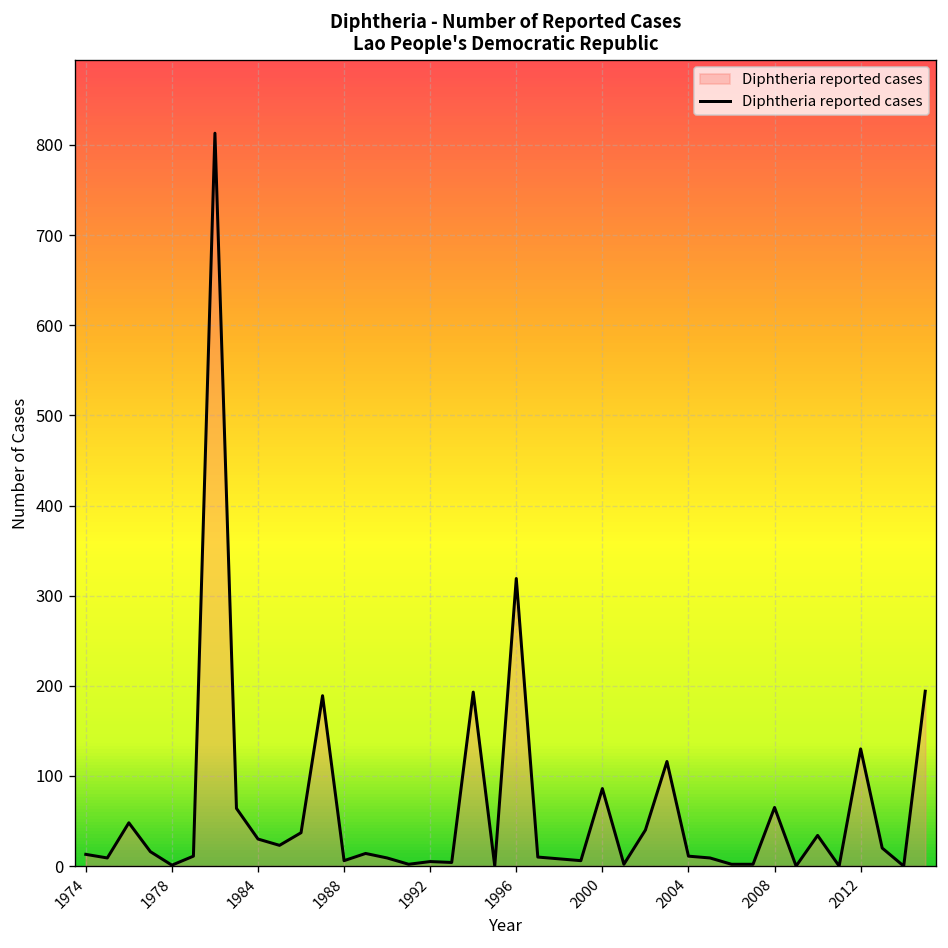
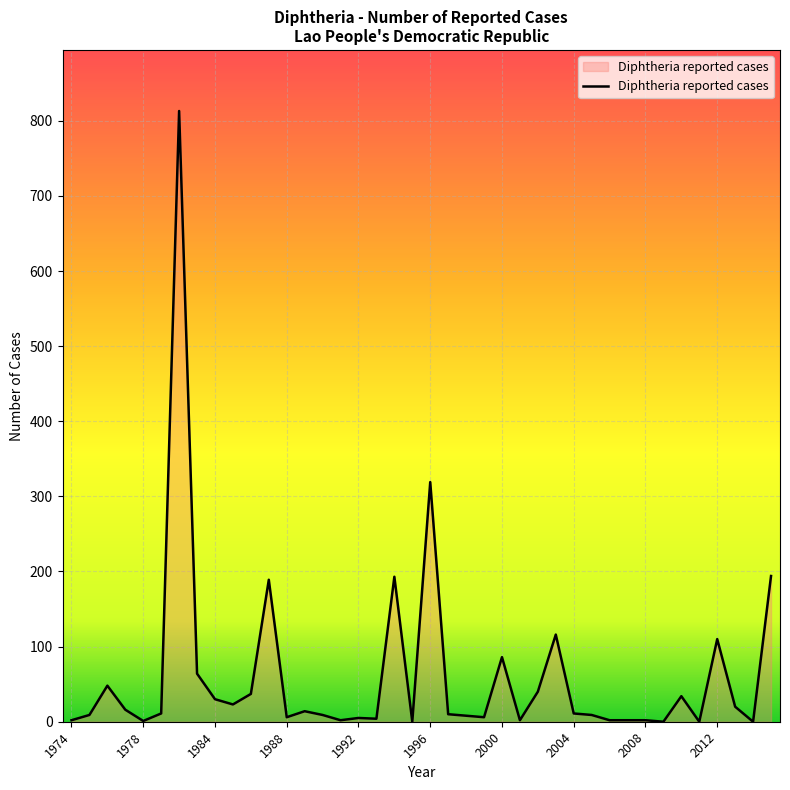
1974: 10 -> 0
2008: 70 -> 0
2012: 130 -> 110
